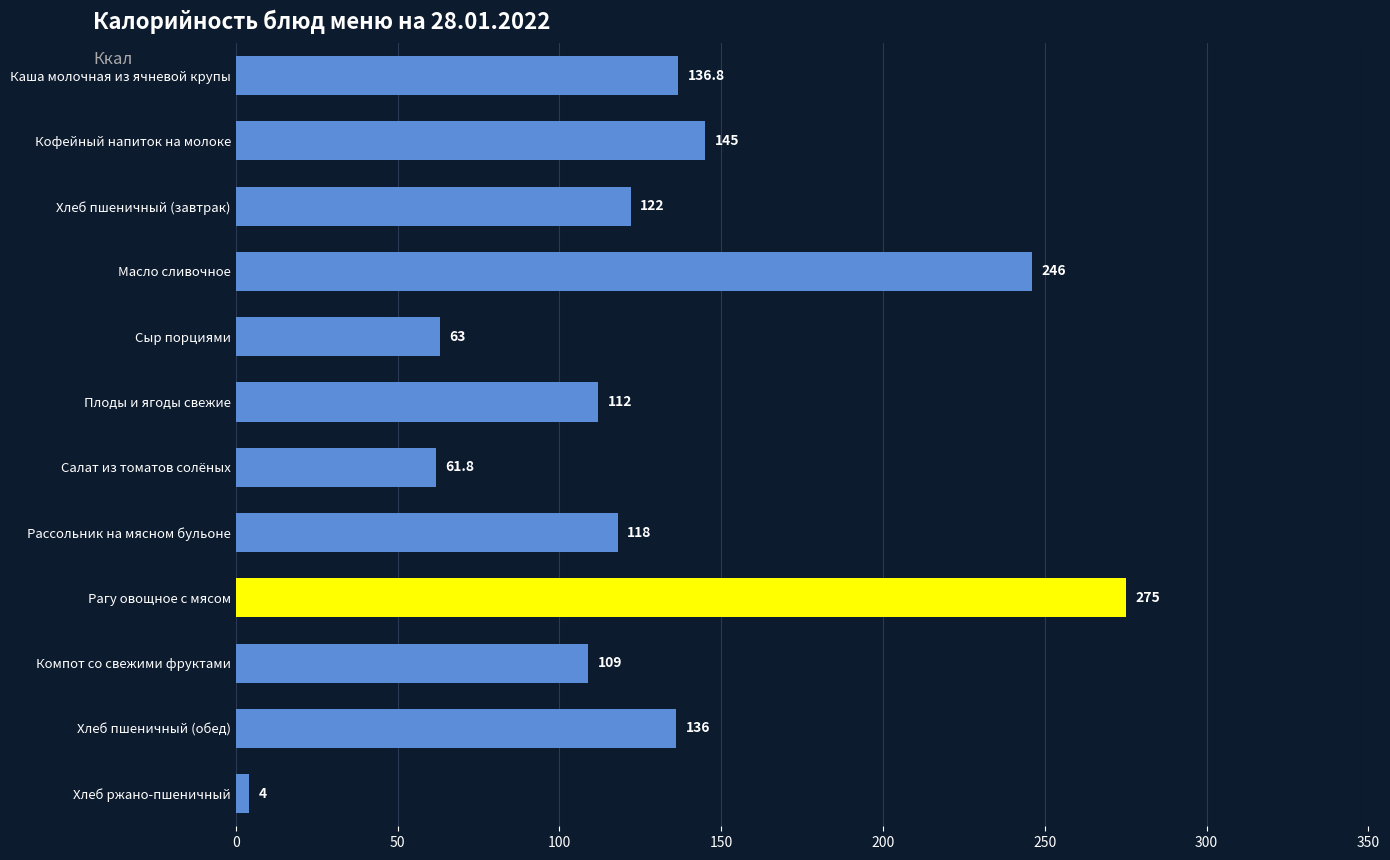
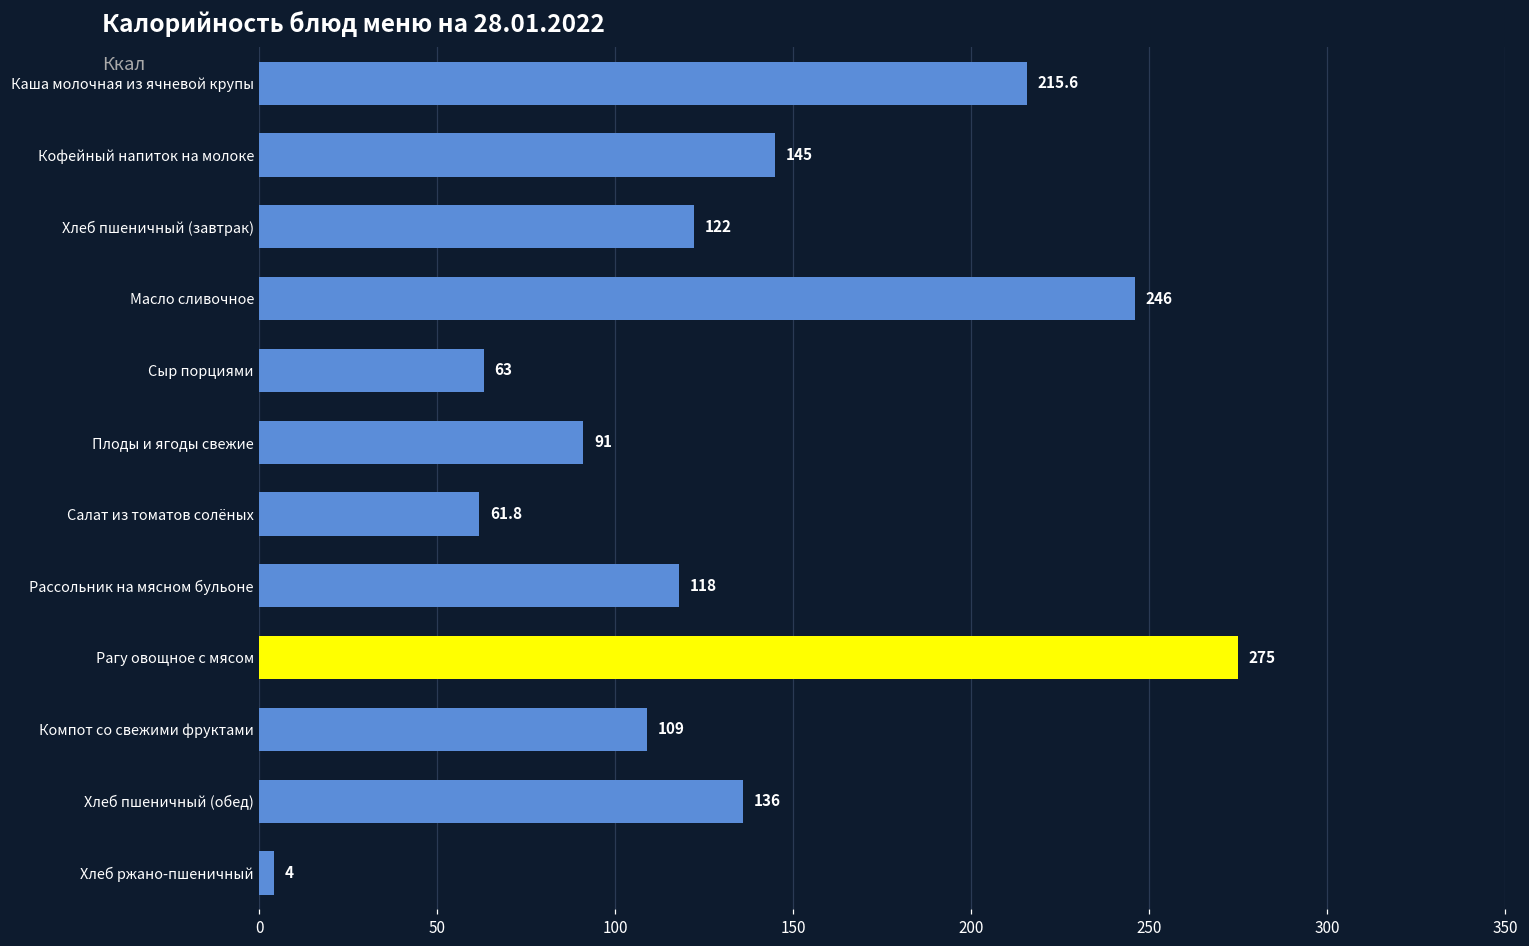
Каша молочная из ячневой крупы: 136.8 -> 215.6
Плоды и ягоды свежие: 112 -> 91
